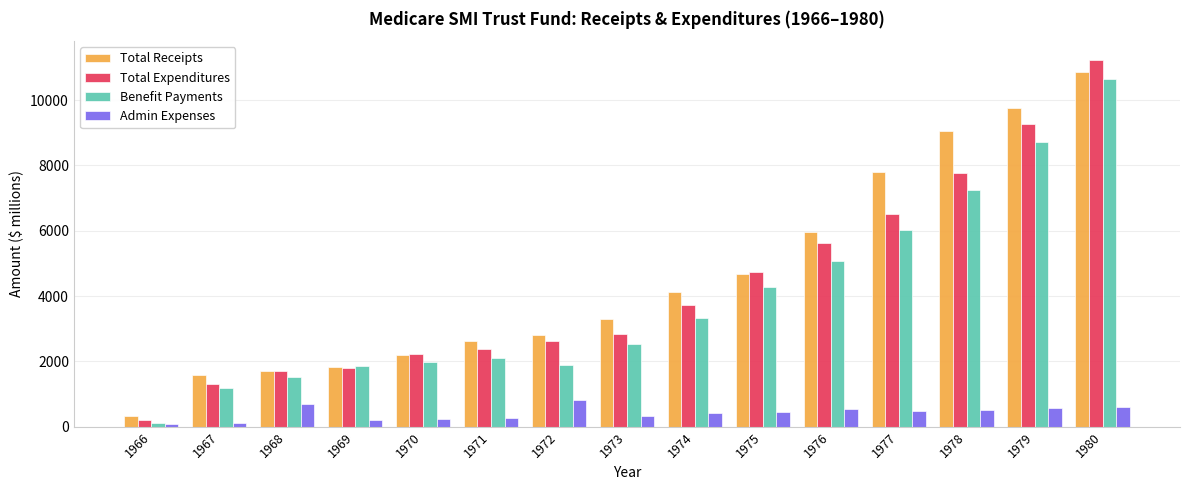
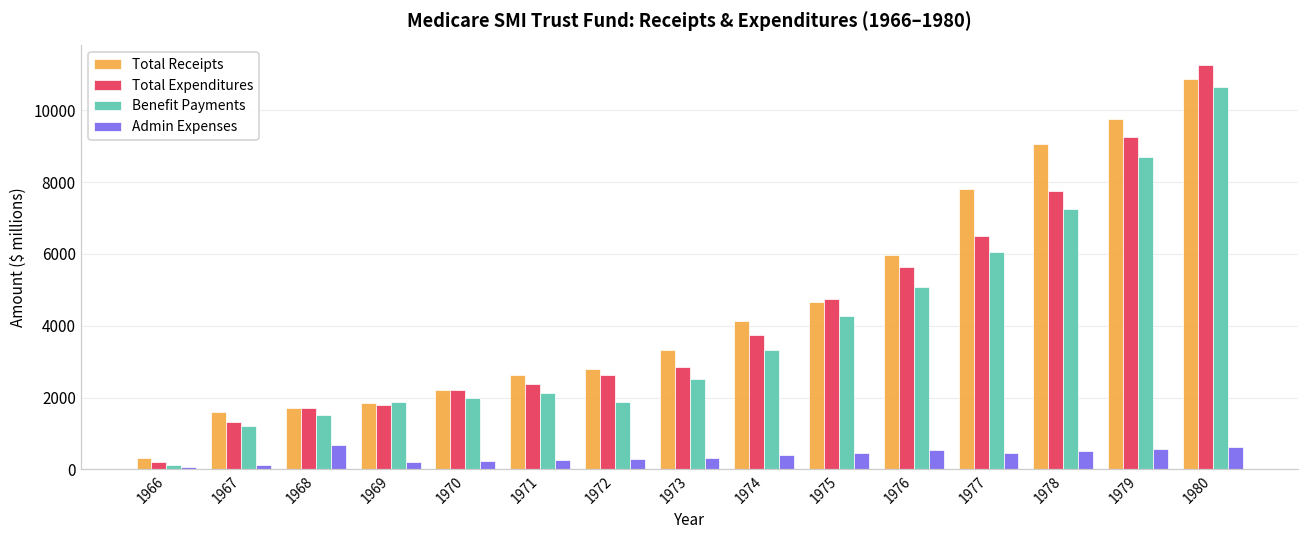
Admin Expenses, 1972: 800 -> 300
